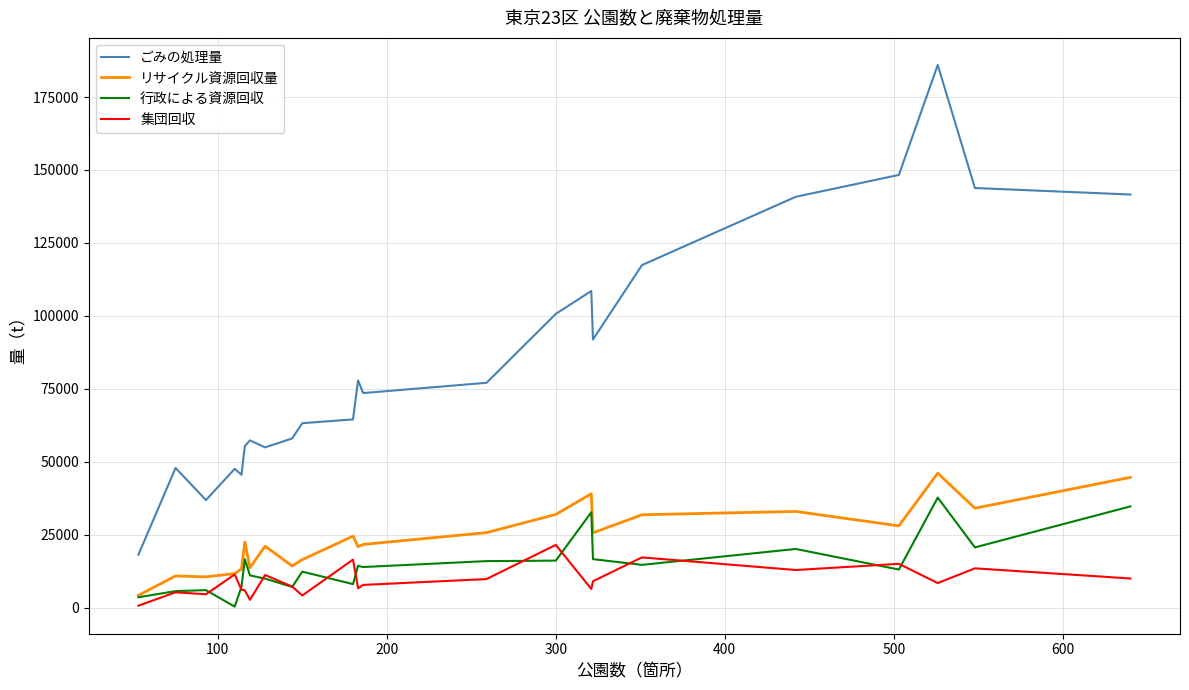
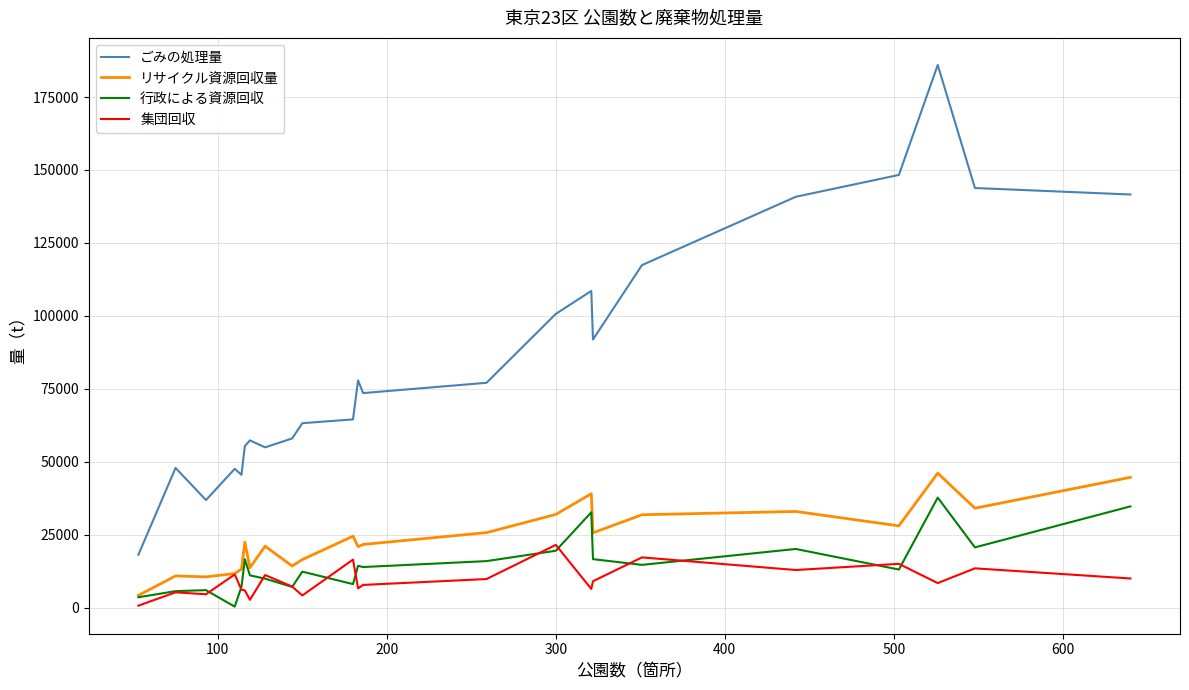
行政による資源回収, 300: 16000 -> 19000
